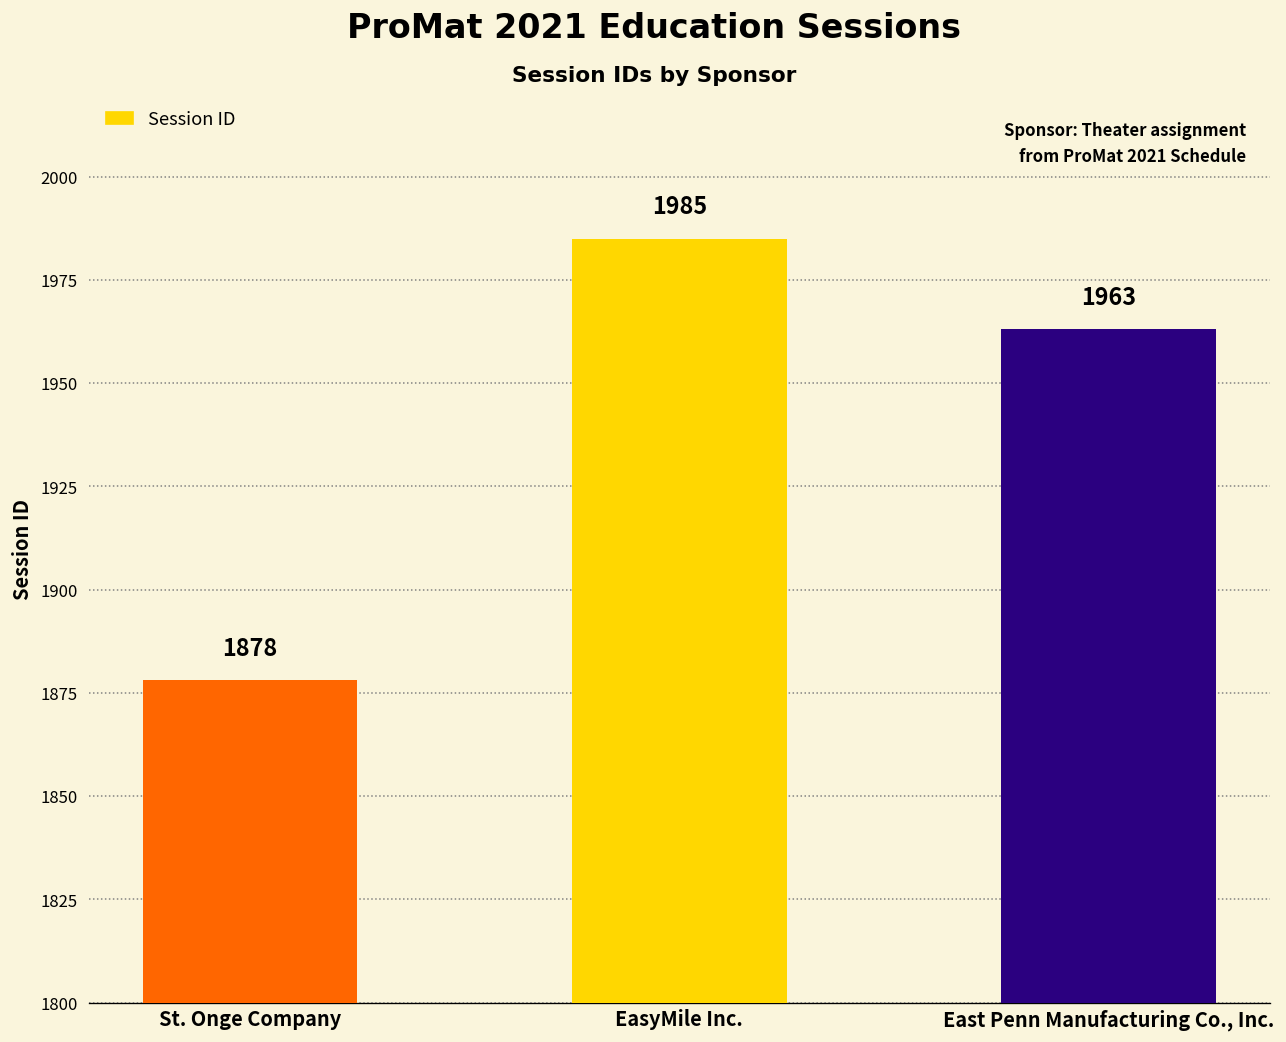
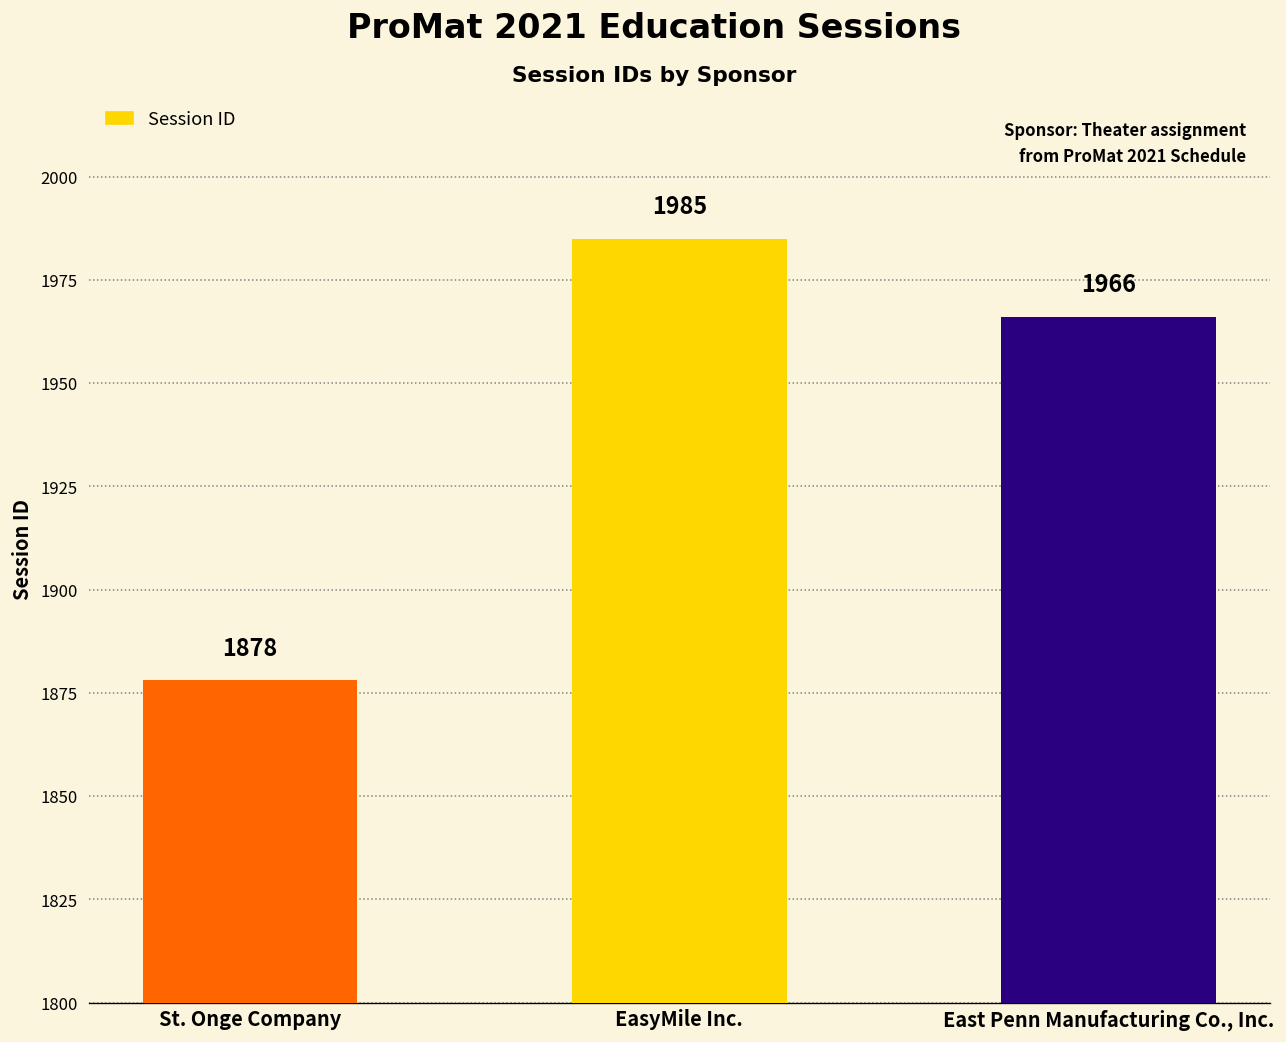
East Penn Manufacturing Co., Inc.: 1963 -> 1966
